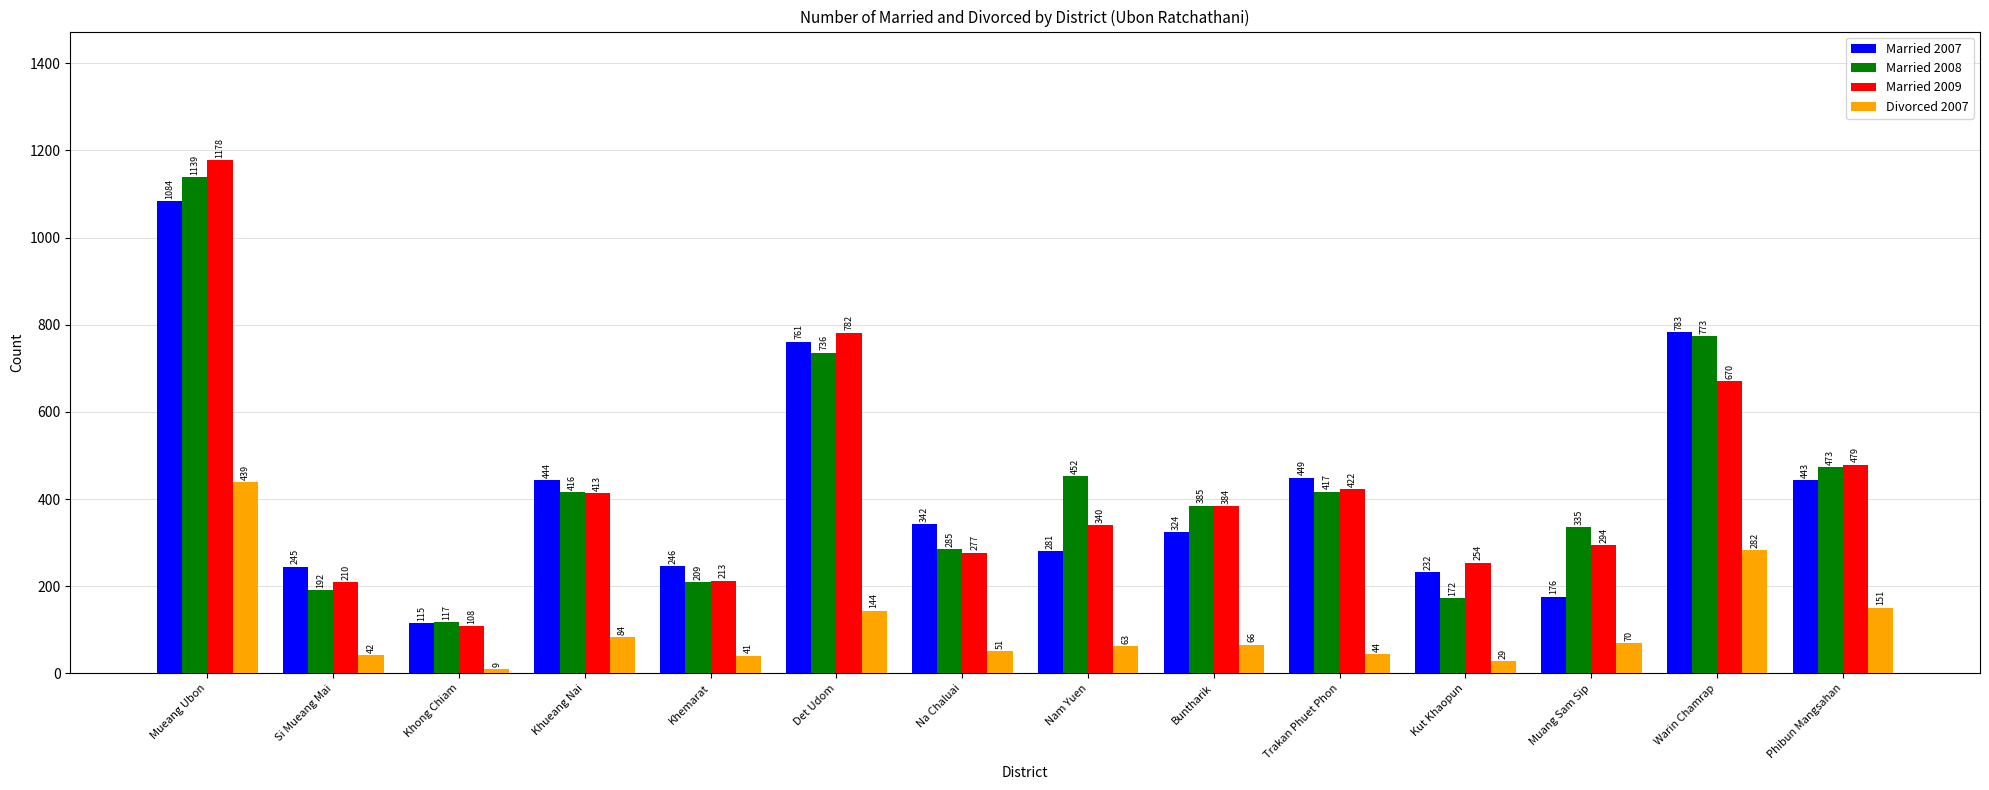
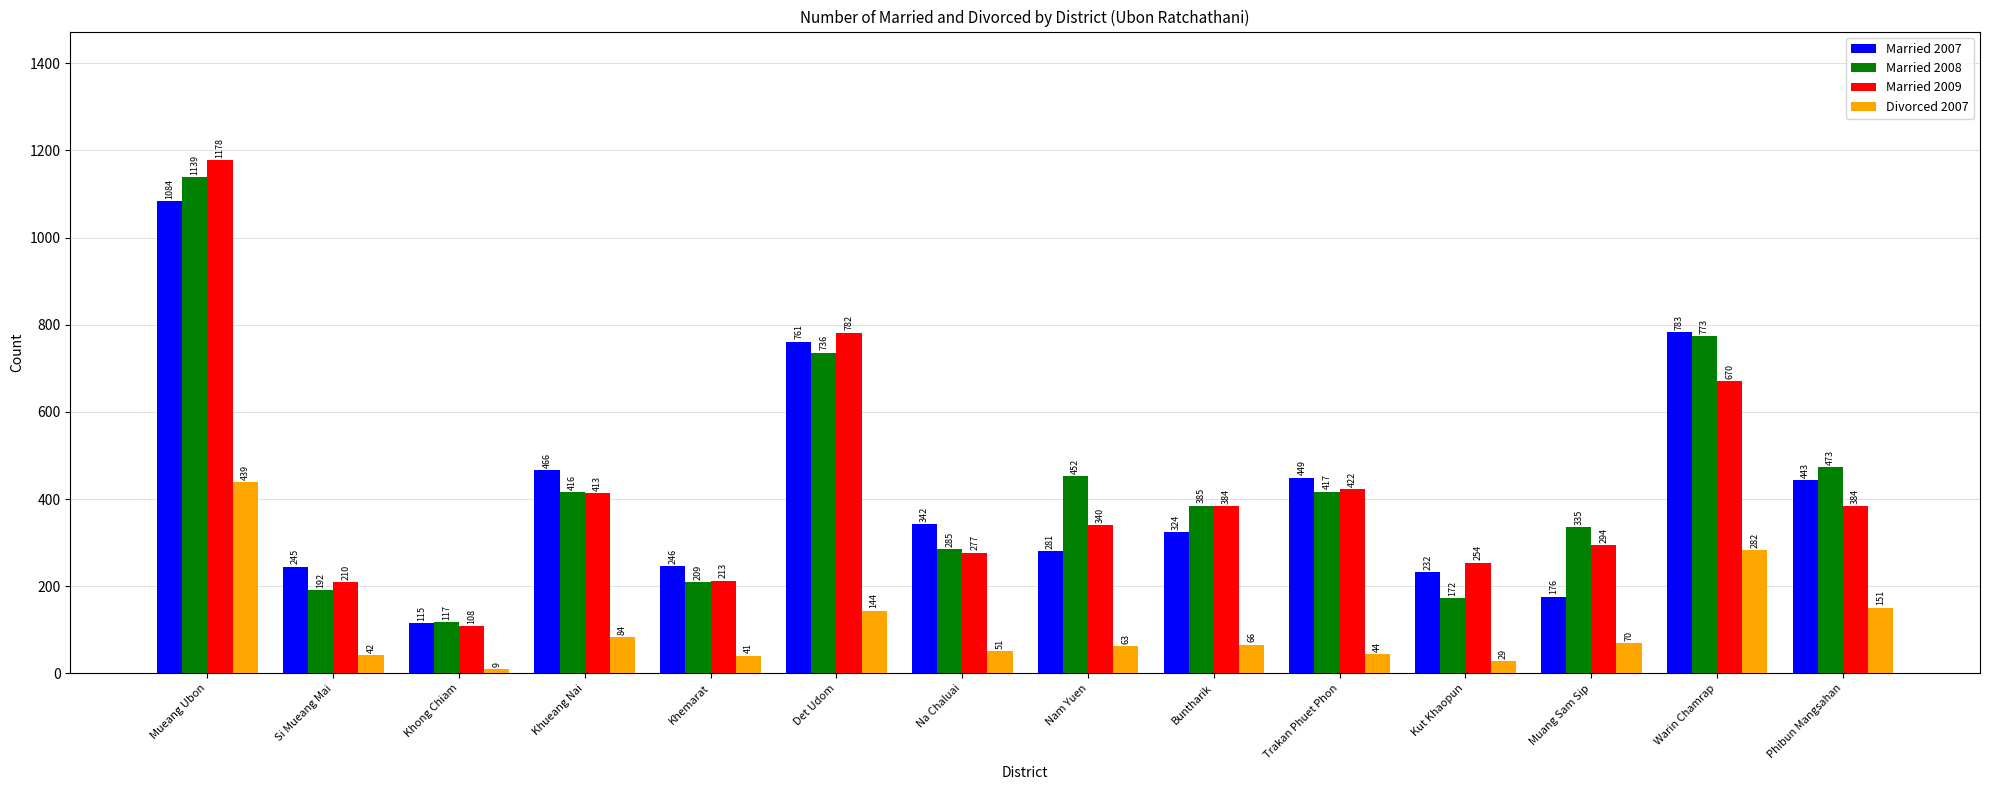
Married 2007, Khueang Nai: 444 -> 466
Married 2009, Phibun Mangsahan: 479 -> 384
